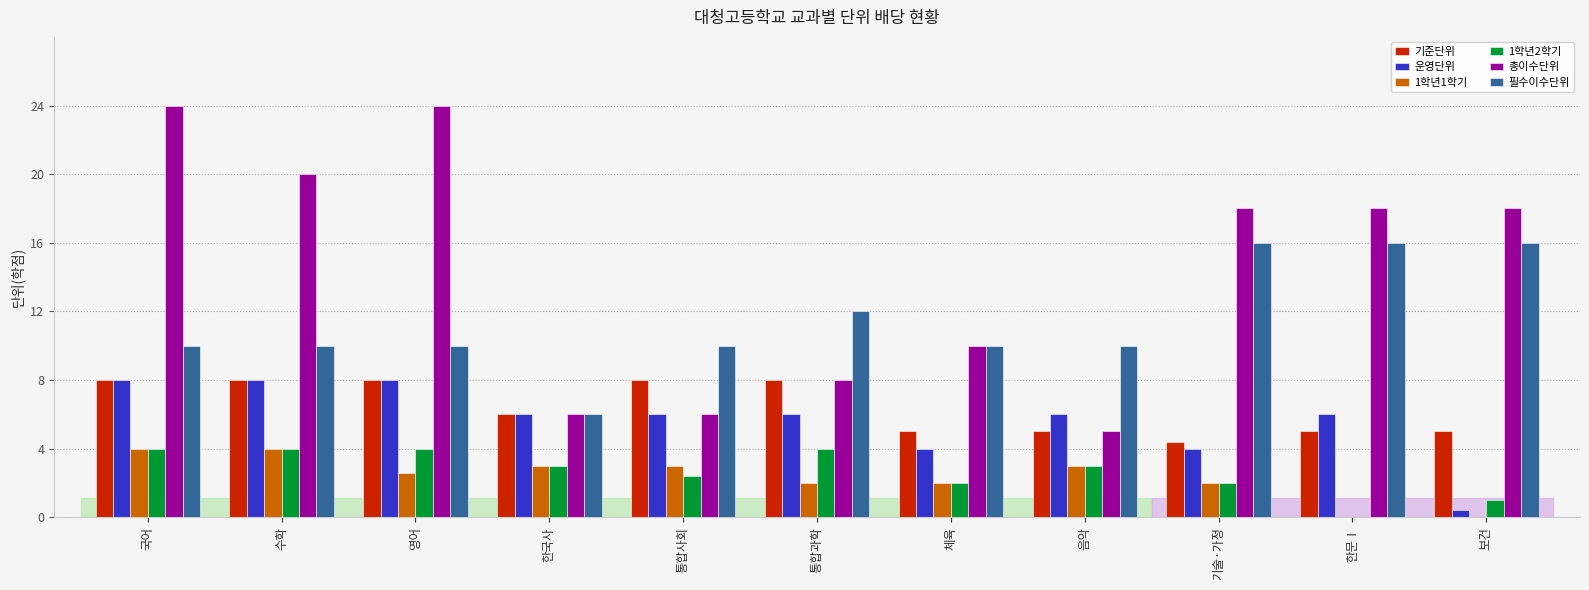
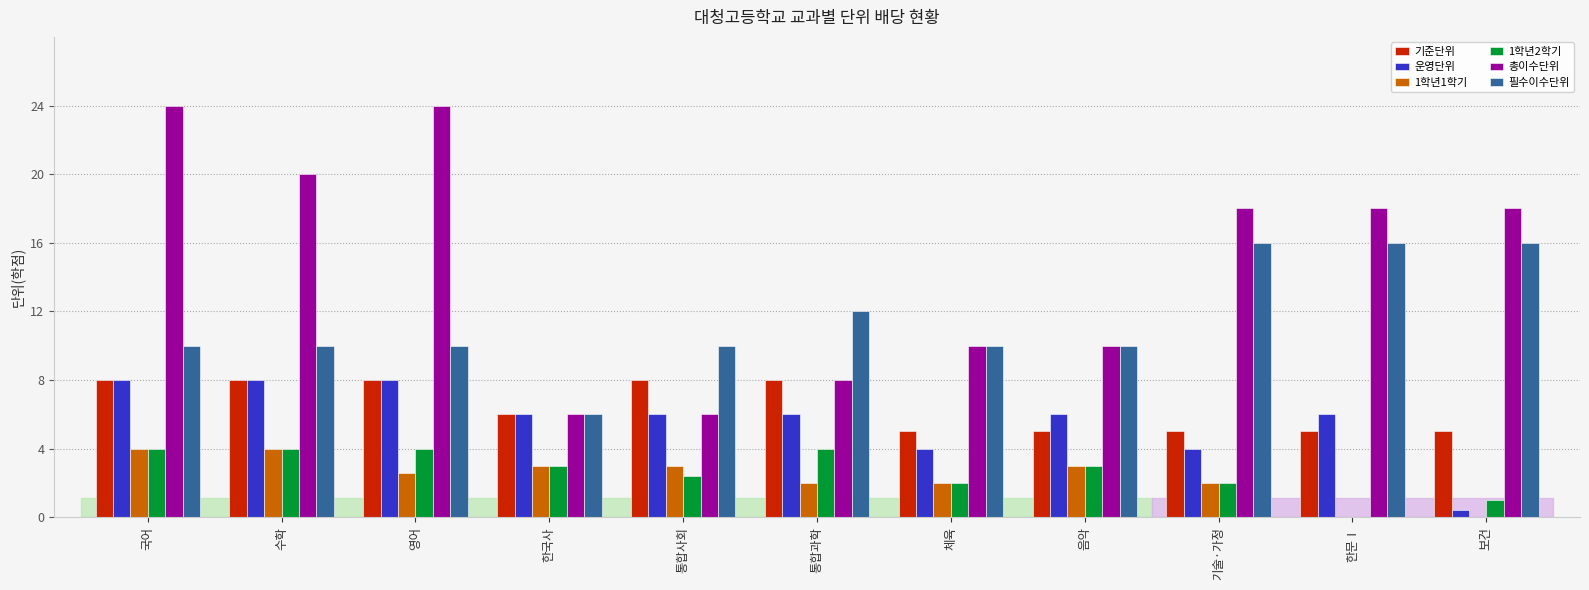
총이수단위, 음악: 5 -> 10
기준단위, 기술·가정: 4.4 -> 5.0
